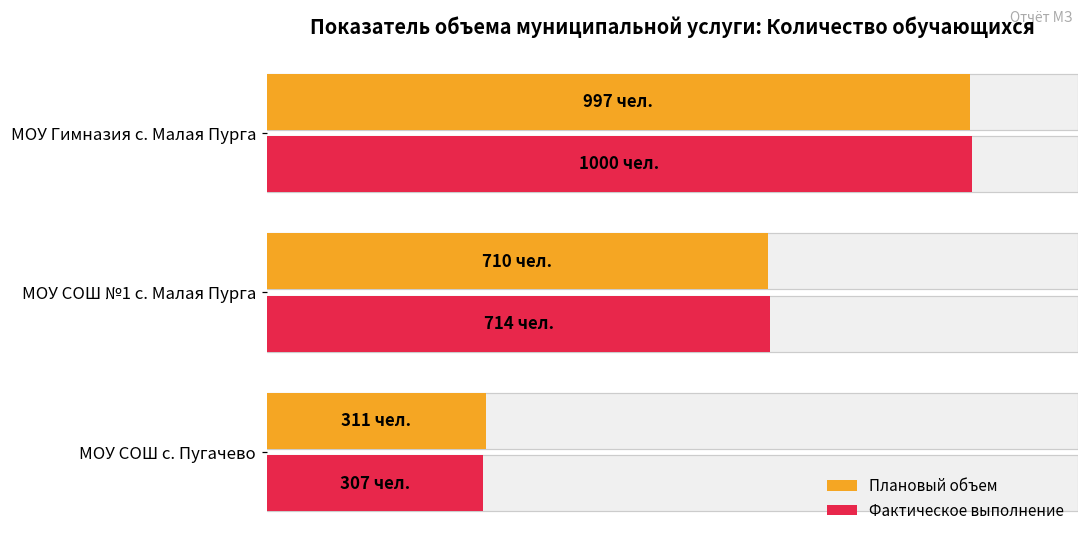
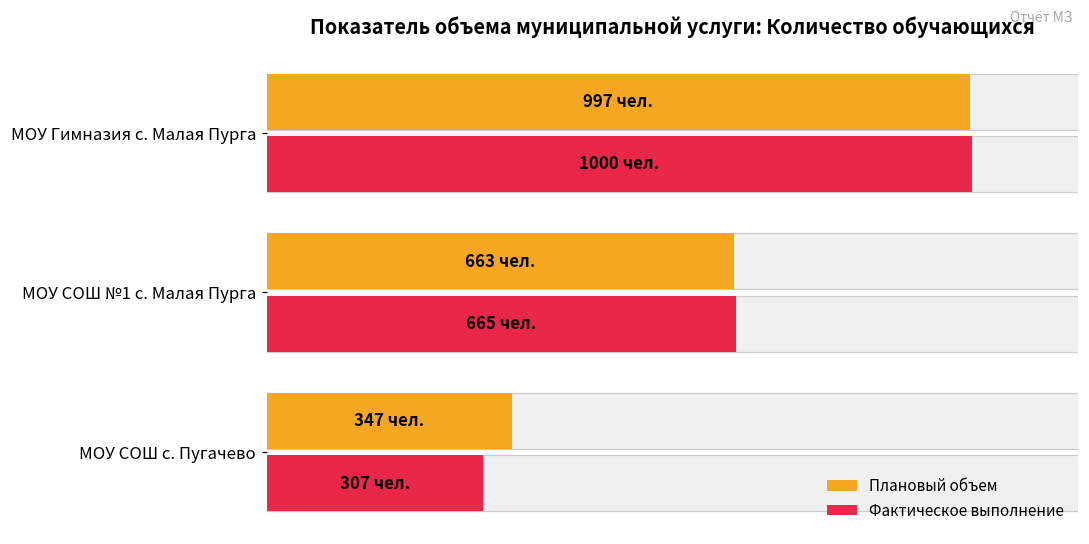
Плановый объем, МОУ СОШ №1 с. Малая Пурга: 710 -> 663
Фактическое выполнение, МОУ СОШ №1 с. Малая Пурга: 714 -> 665
Плановый объем, МОУ СОШ с. Пугачево: 311 -> 347
